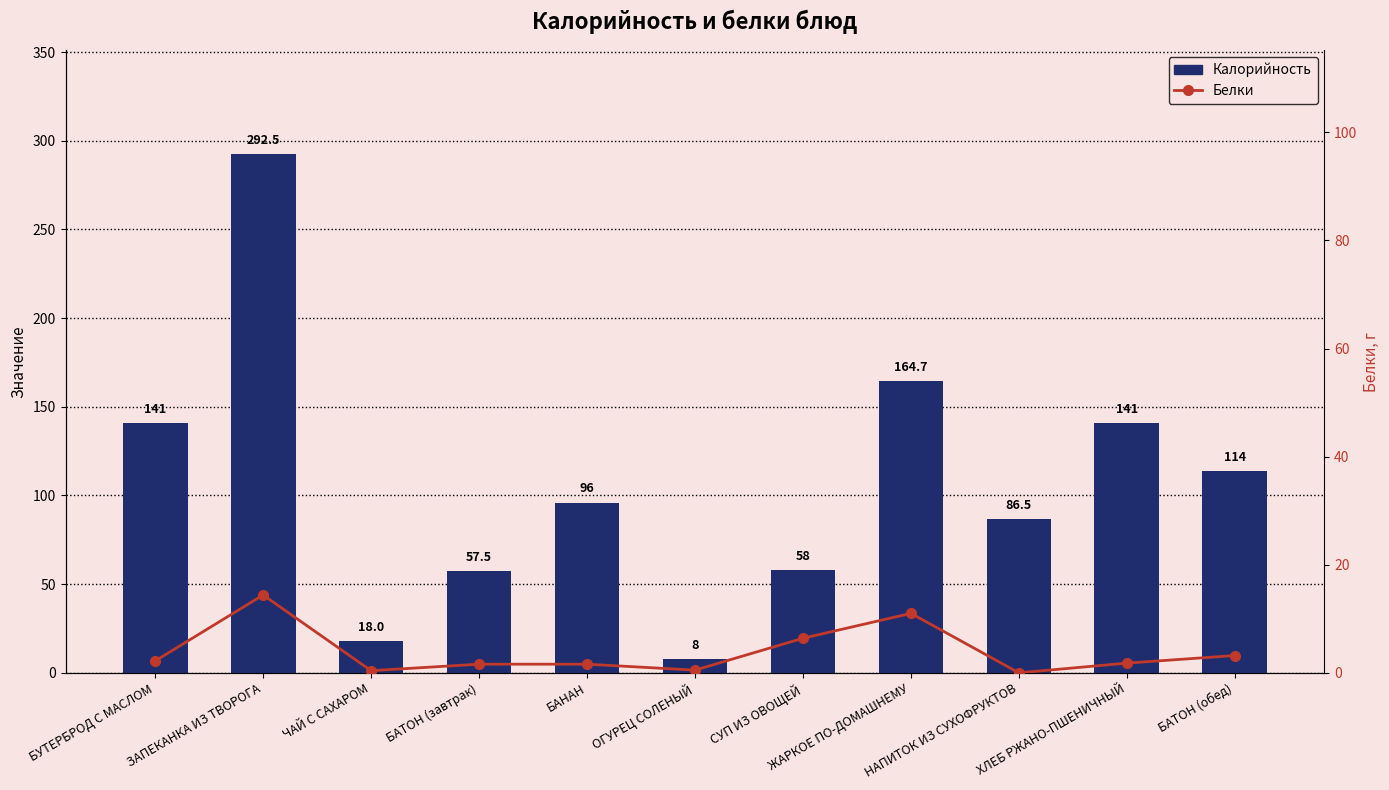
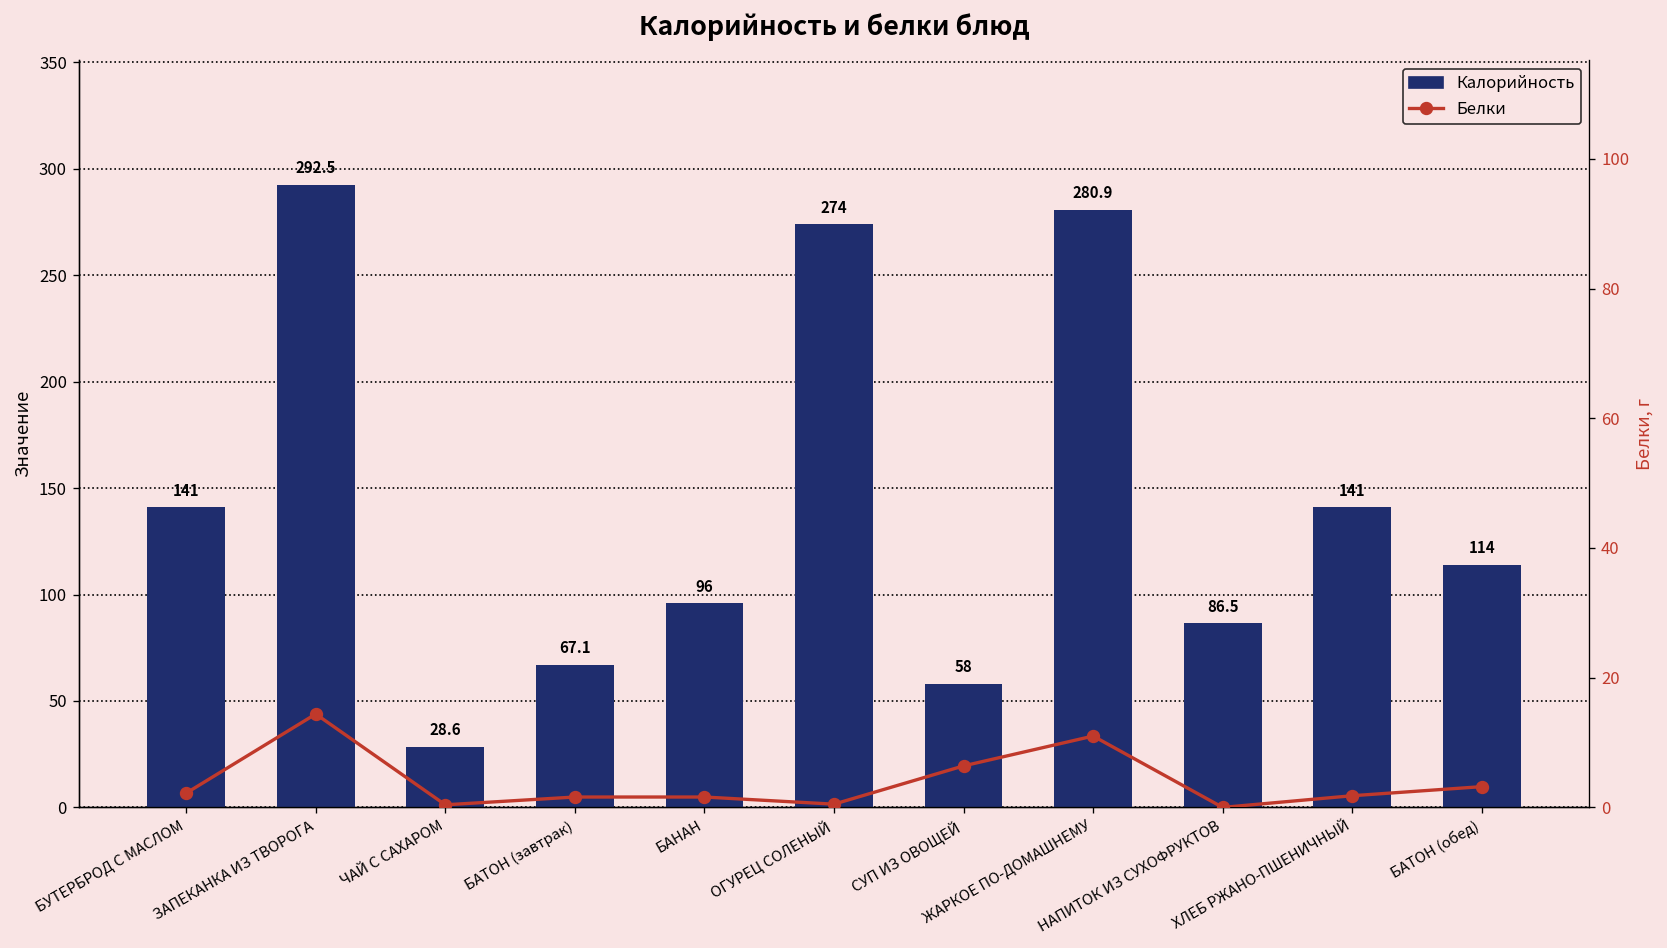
Калорийность, ЧАЙ С САХАРОМ: 18.0 -> 28.6
Калорийность, БАТОН (завтрак): 57.5 -> 67.1
Калорийность, ОГУРЕЦ СОЛЕНЫЙ: 8 -> 274
Калорийность, ЖАРКОЕ ПО-ДОМАШНЕМУ: 164.7 -> 280.9
